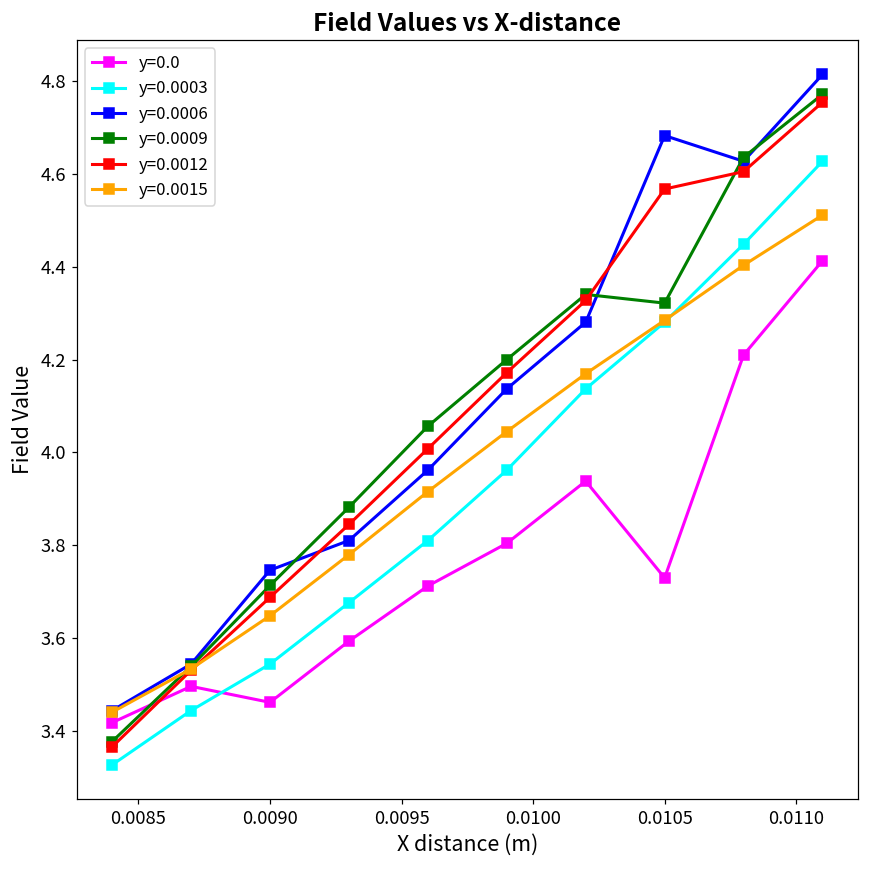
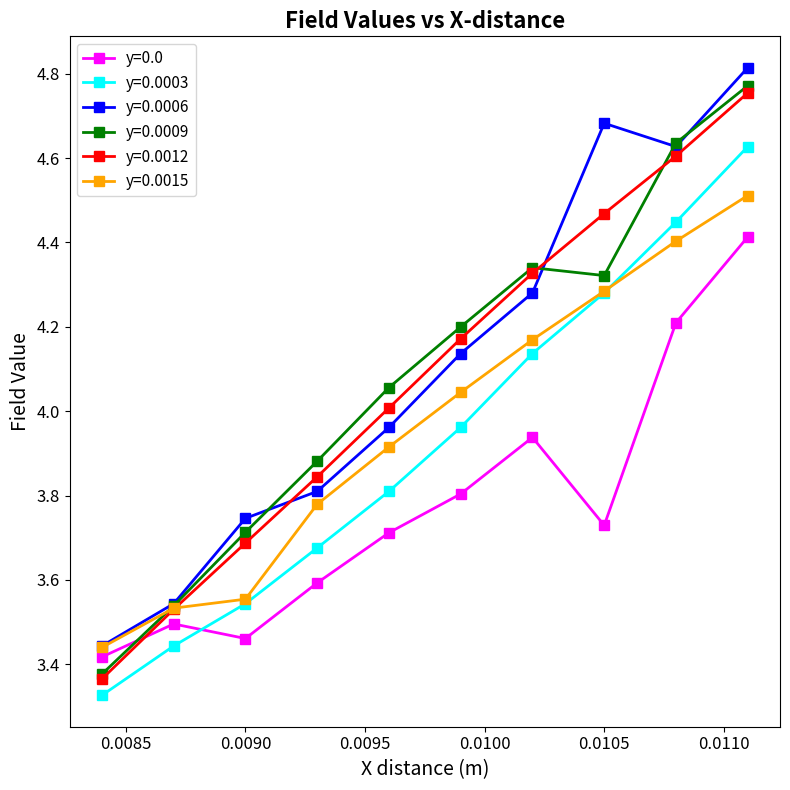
y=0.0015, 0.0090: 3.65 -> 3.55
y=0.0012, 0.0105: 4.57 -> 4.47
